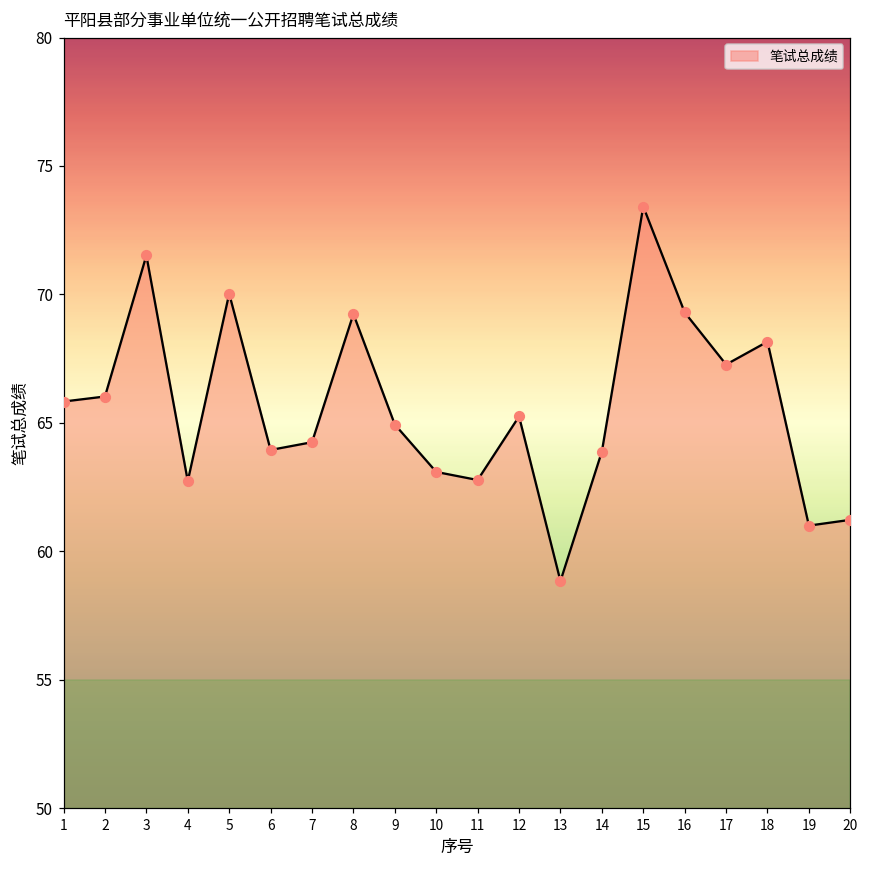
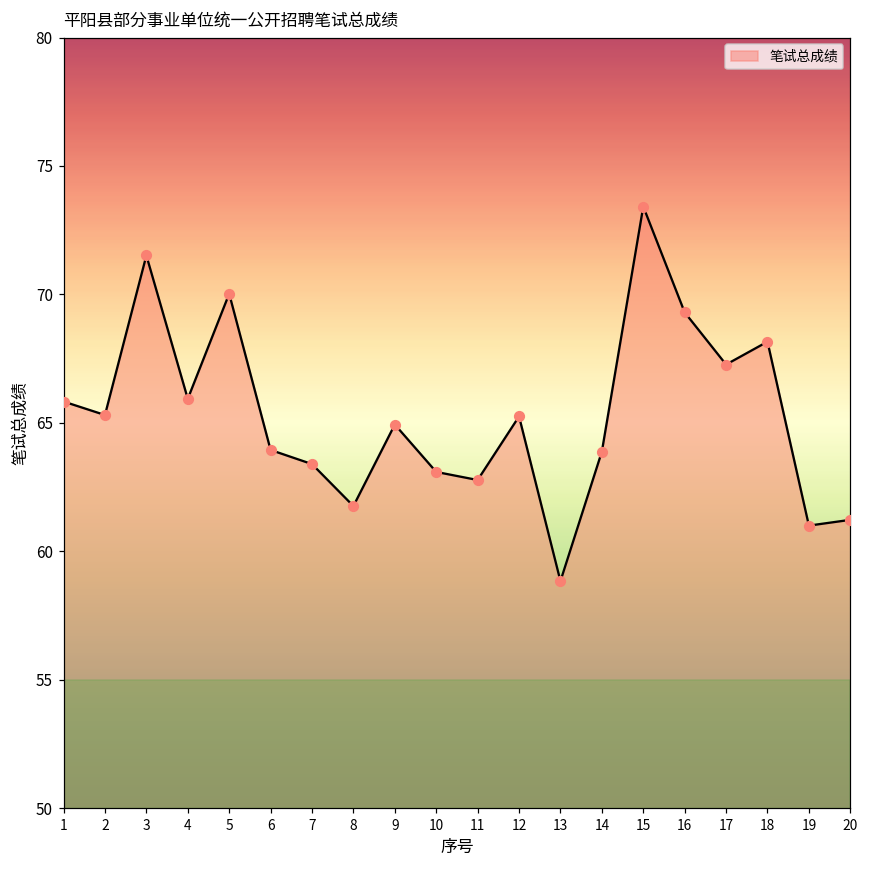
2: 66.0 -> 65.3
4: 62.7 -> 65.9
7: 64.2 -> 63.4
8: 69.2 -> 61.8
